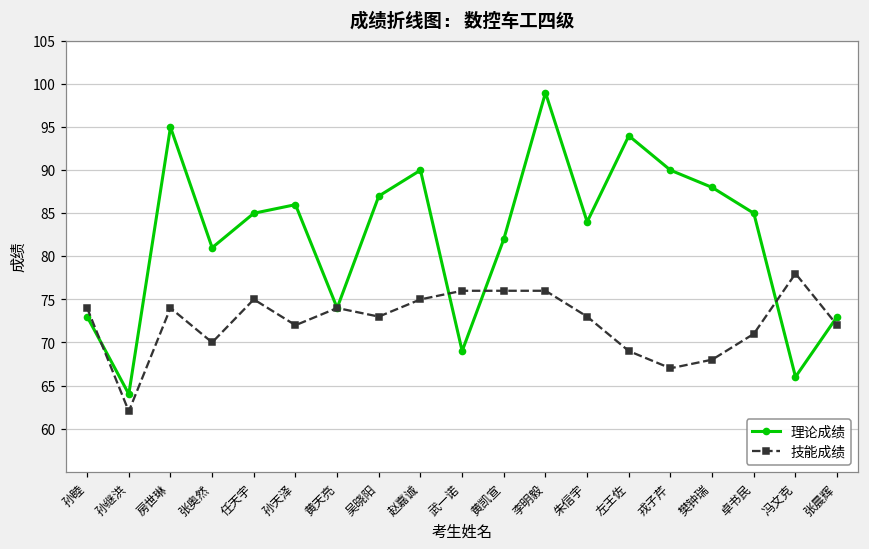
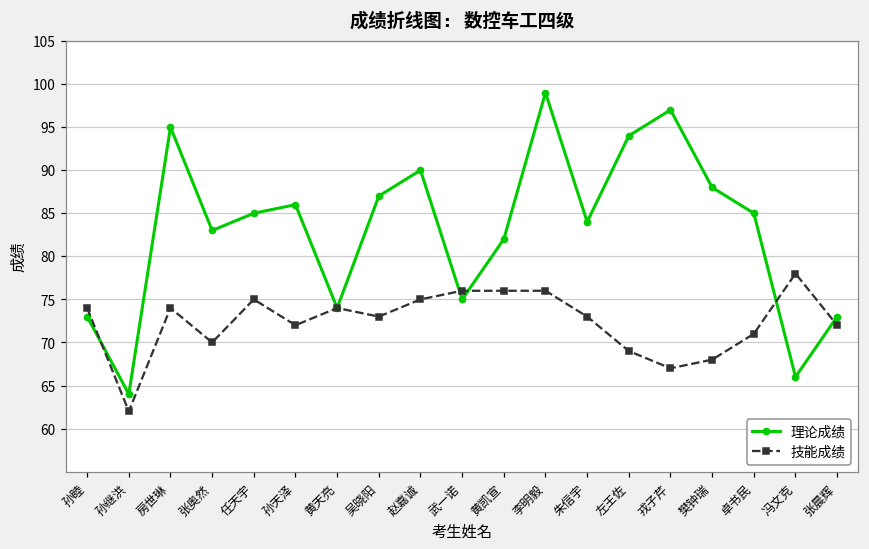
理论成绩, 张奥然: 81 -> 83
理论成绩, 武一诺: 69 -> 75
理论成绩, 戎子芹: 90 -> 97
